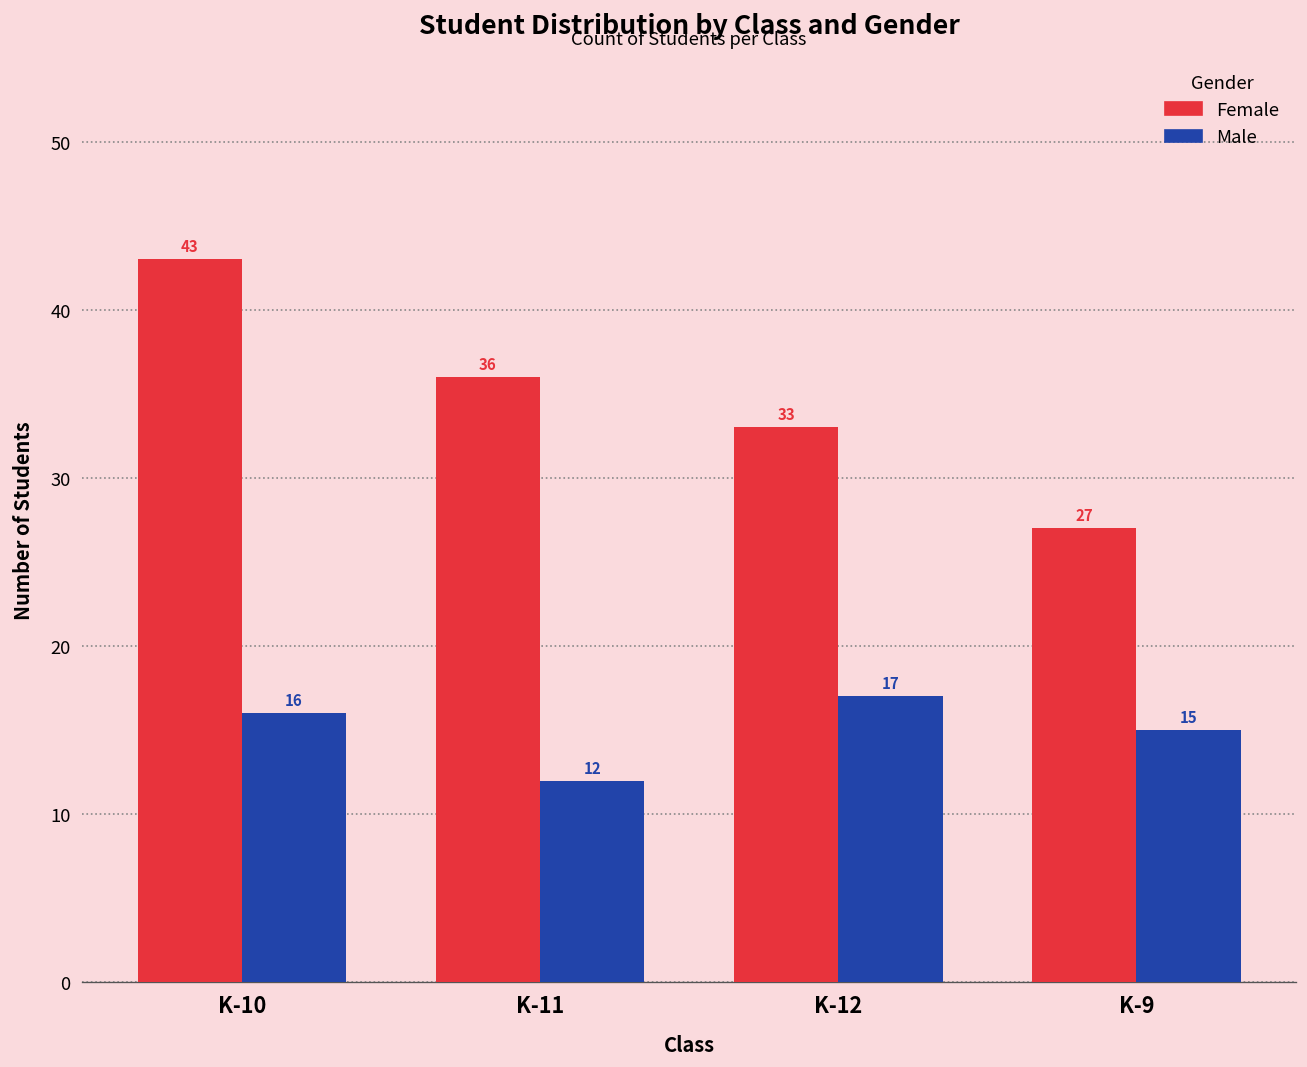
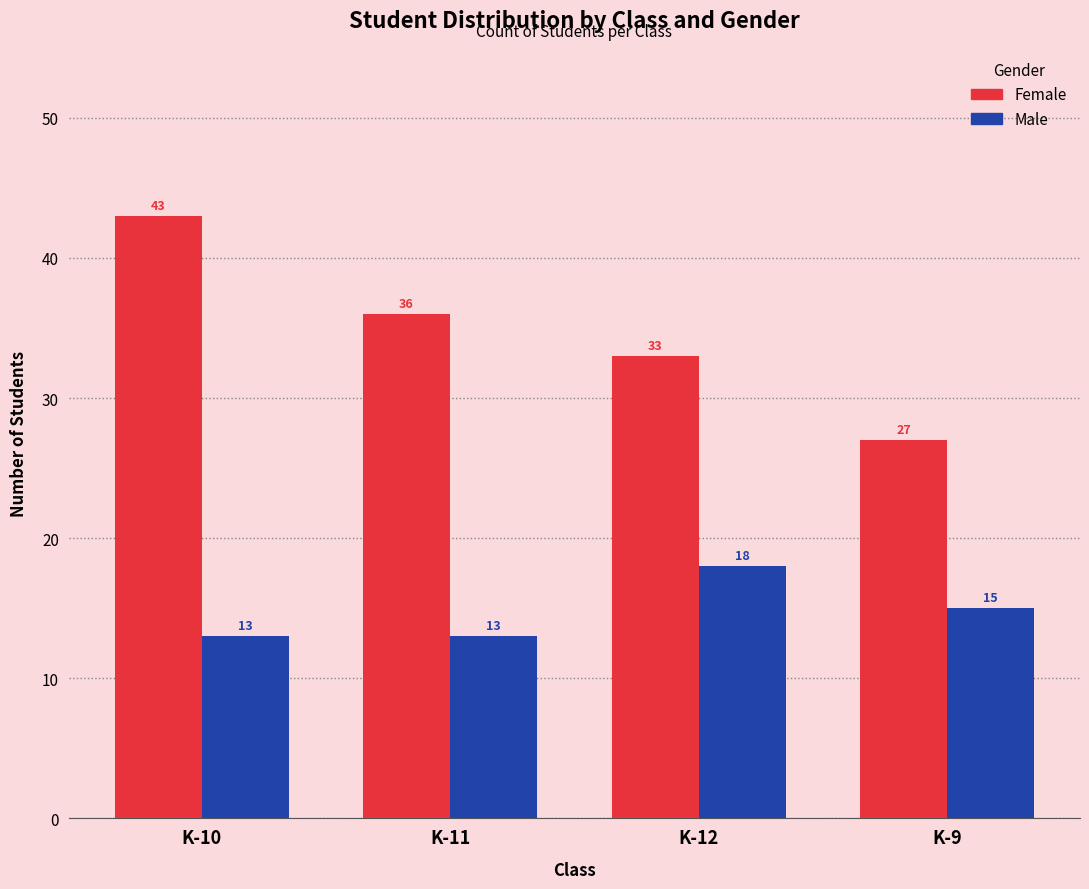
Male, K-10: 16 -> 13
Male, K-11: 12 -> 13
Male, K-12: 17 -> 18
